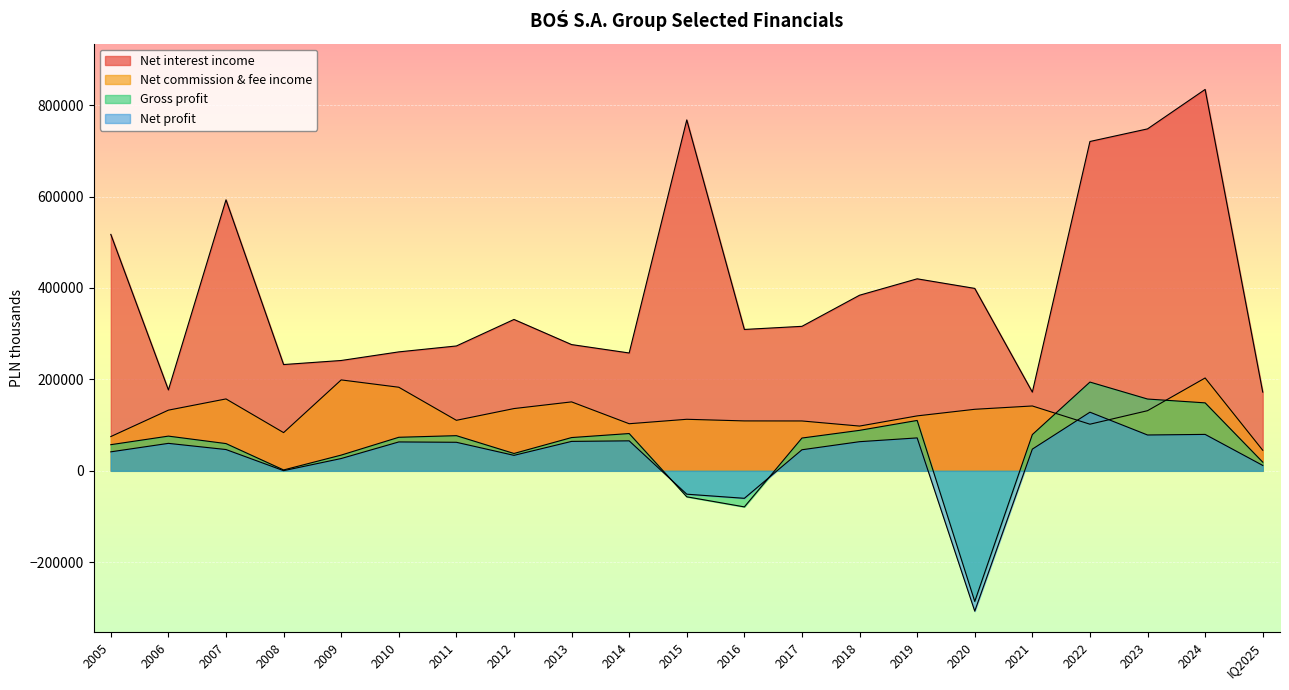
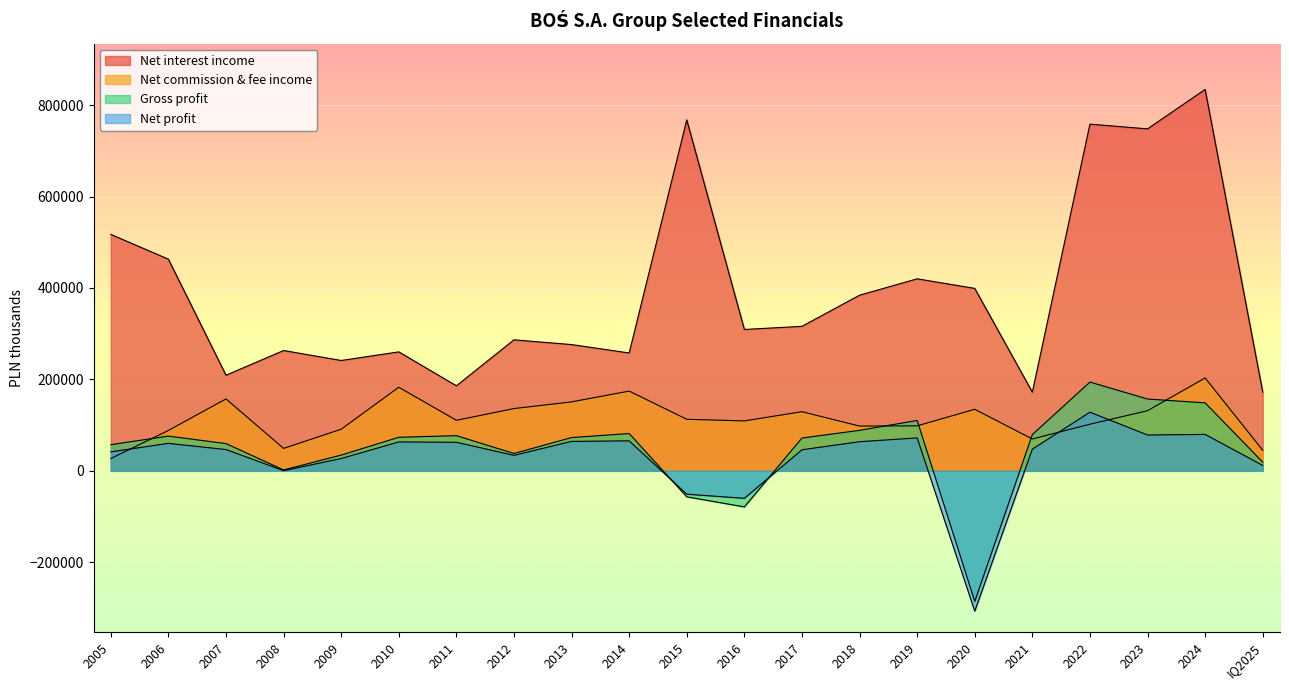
Net commission & fee income, 2005: 70000 -> 30000
Net interest income, 2006: 180000 -> 460000
Net commission & fee income, 2006: 130000 -> 90000
Net interest income, 2007: 590000 -> 210000
Net interest income, 2008: 230000 -> 260000
Net commission & fee income, 2008: 80000 -> 50000
Net commission & fee income, 2009: 200000 -> 90000
Net interest income, 2011: 270000 -> 190000
Net interest income, 2012: 330000 -> 290000
Net commission & fee income, 2014: 100000 -> 170000
Net commission & fee income, 2017: 110000 -> 130000
Net commission & fee income, 2019: 120000 -> 100000
Net commission & fee income, 2021: 140000 -> 70000
Net interest income, 2022: 720000 -> 760000
